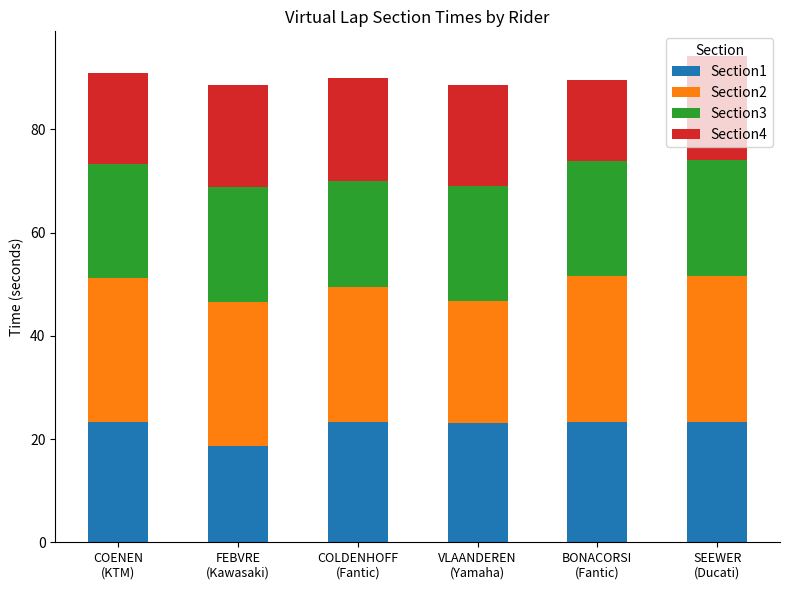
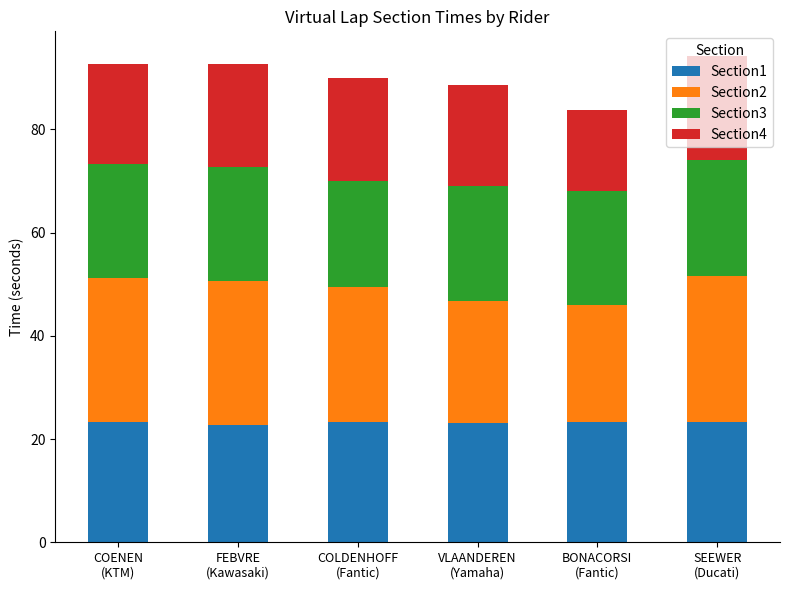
Section4, COENEN (KTM): 18 -> 19
Section1, FEBVRE (Kawasaki): 19 -> 23
Section2, BONACORSI (Fantic): 28 -> 23
